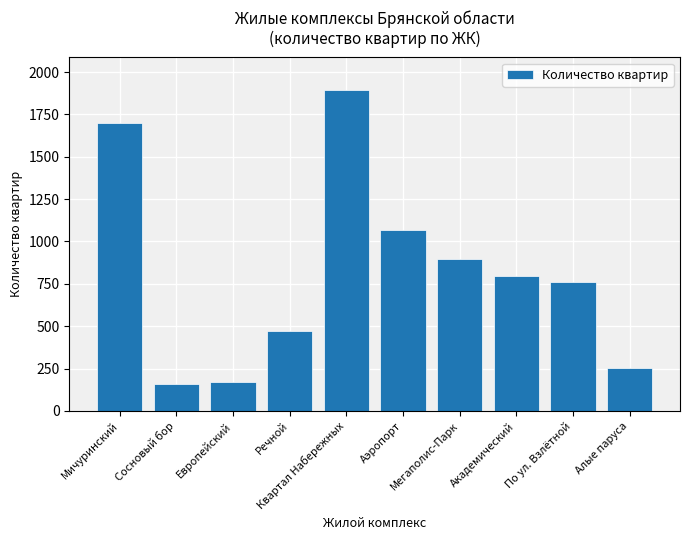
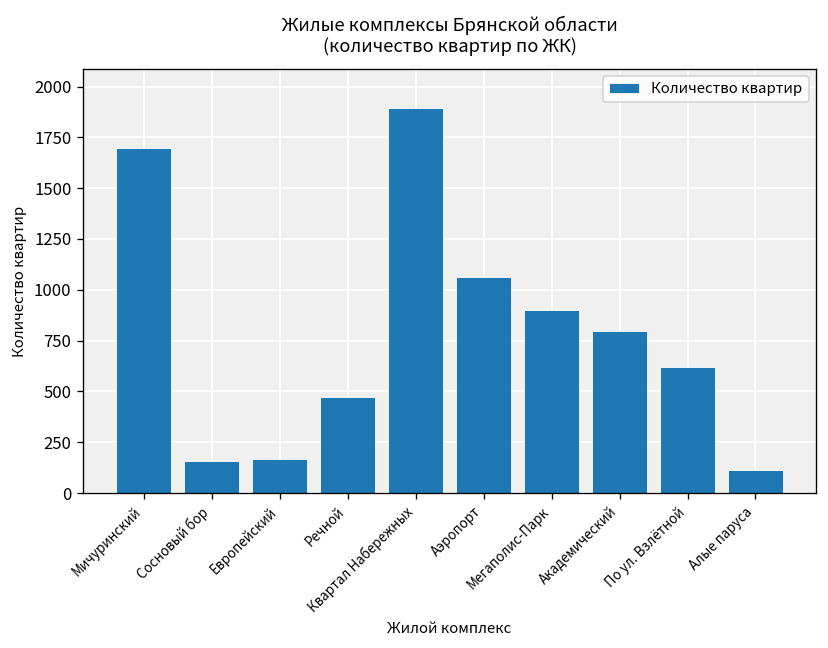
По ул. Взлётной: 760 -> 620
Алые паруса: 250 -> 110
